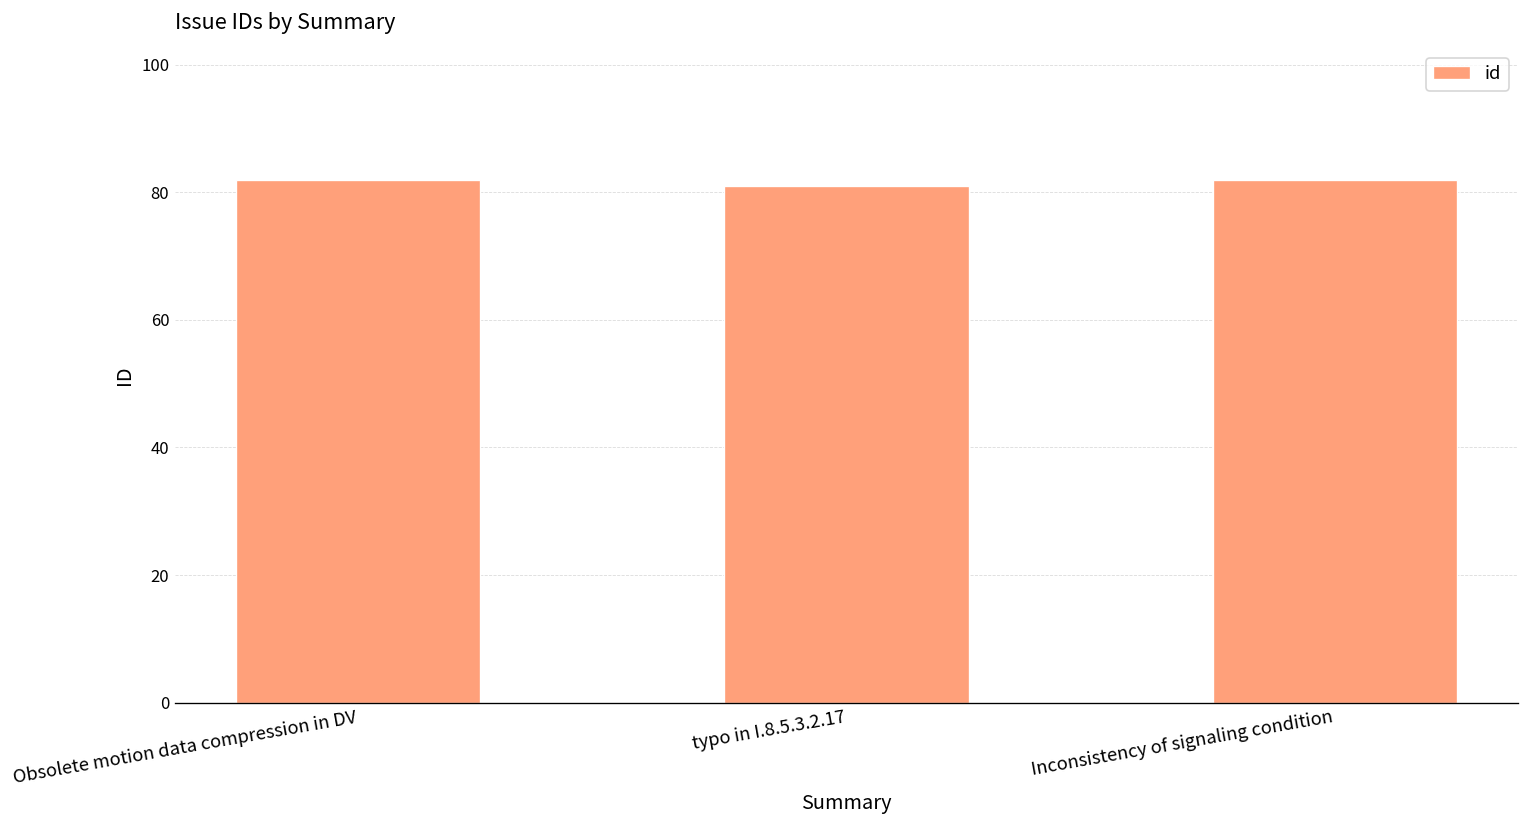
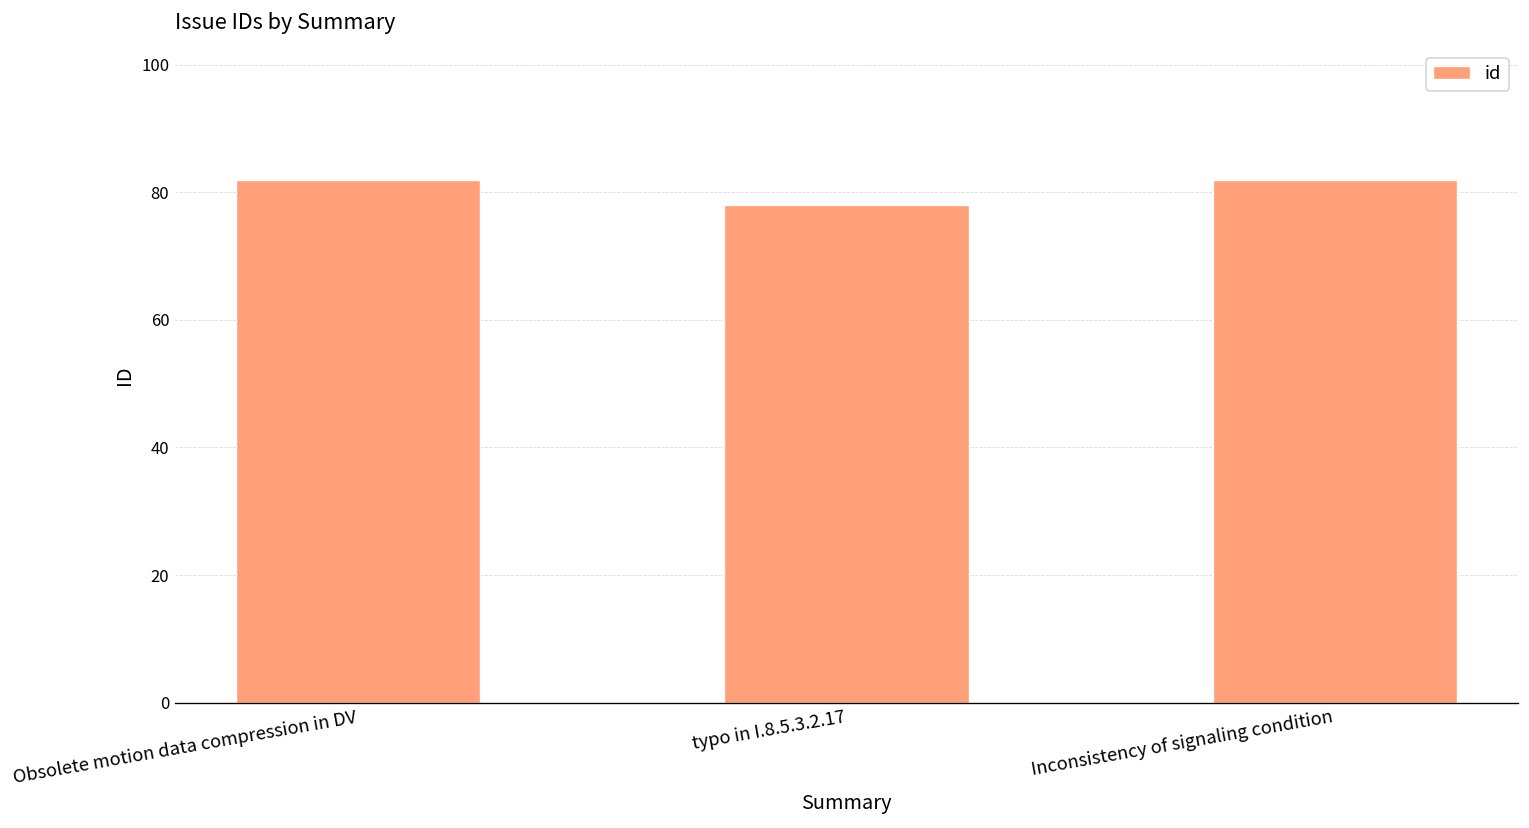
typo in I.8.5.3.2.17: 81 -> 78
